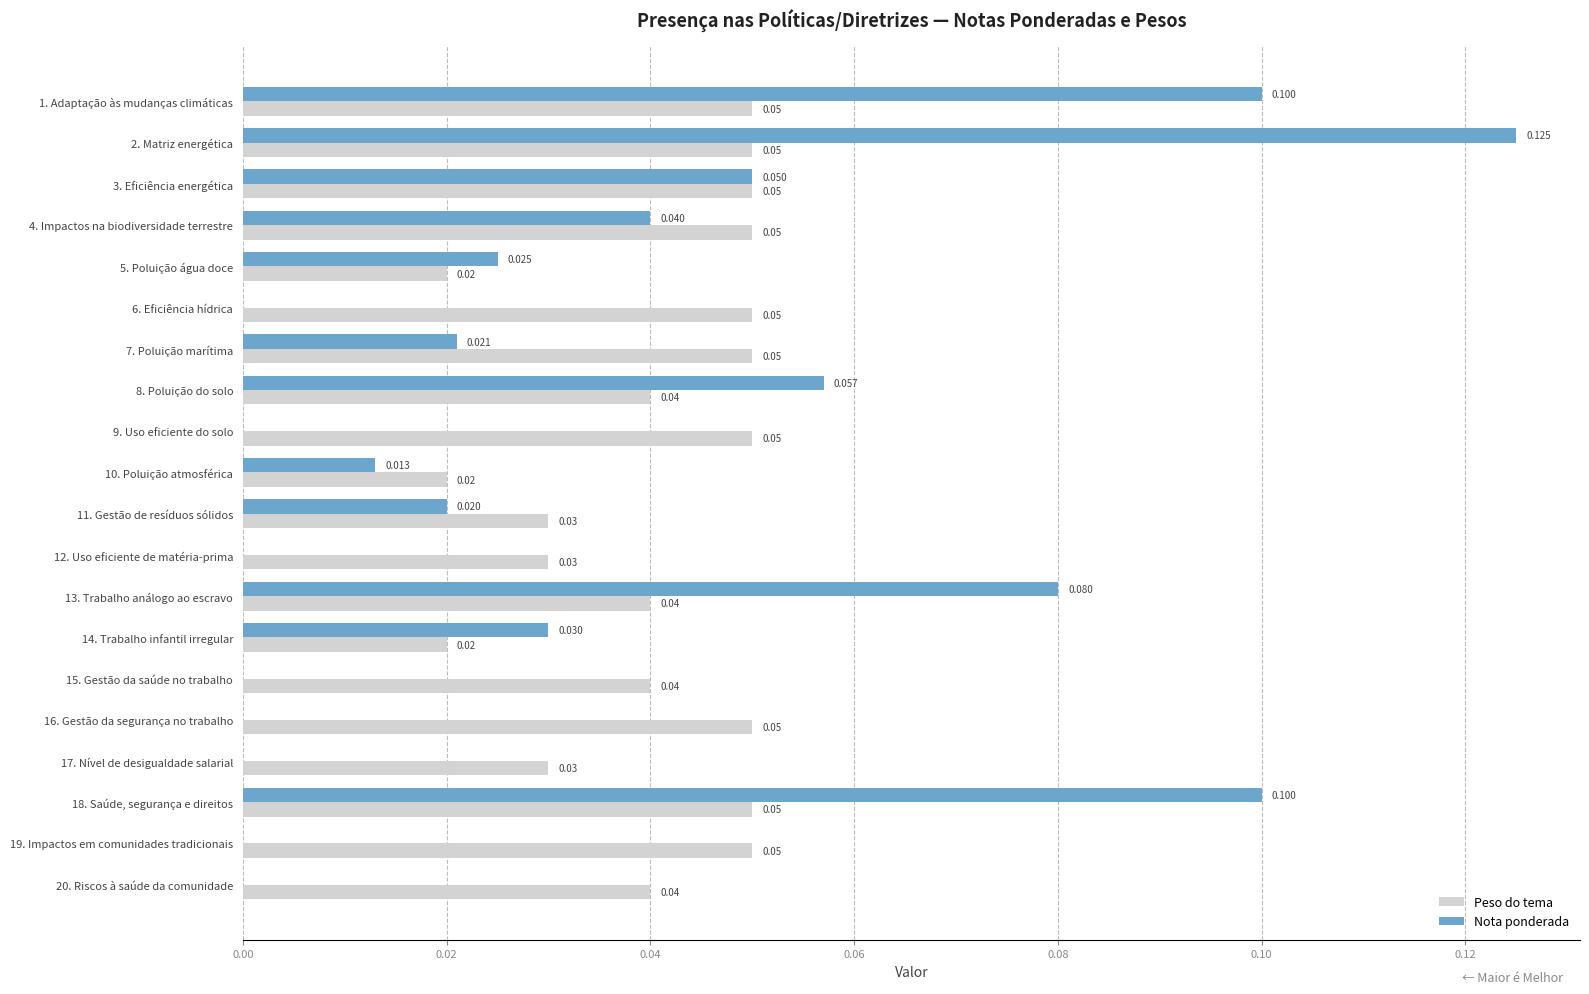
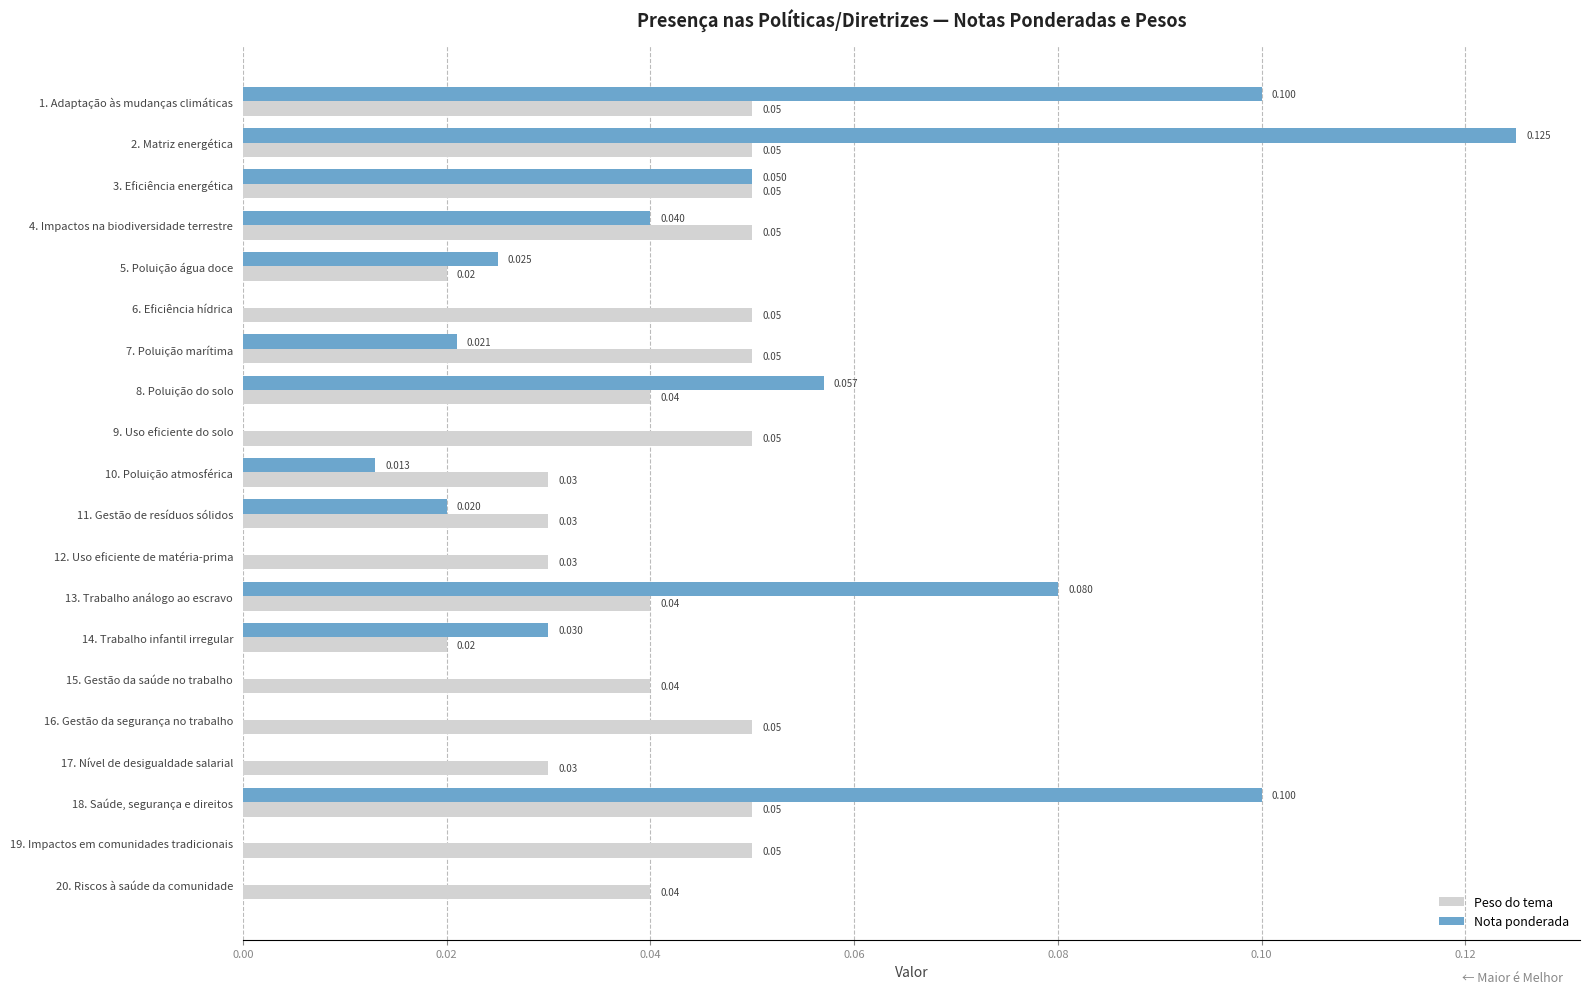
Peso do tema, 10. Poluição atmosférica: 0.02 -> 0.03
